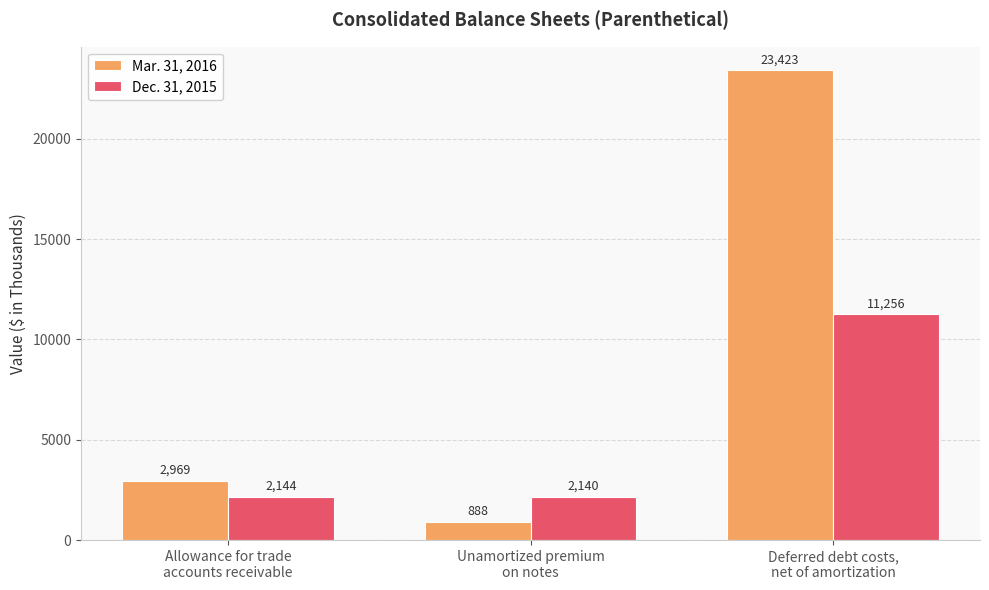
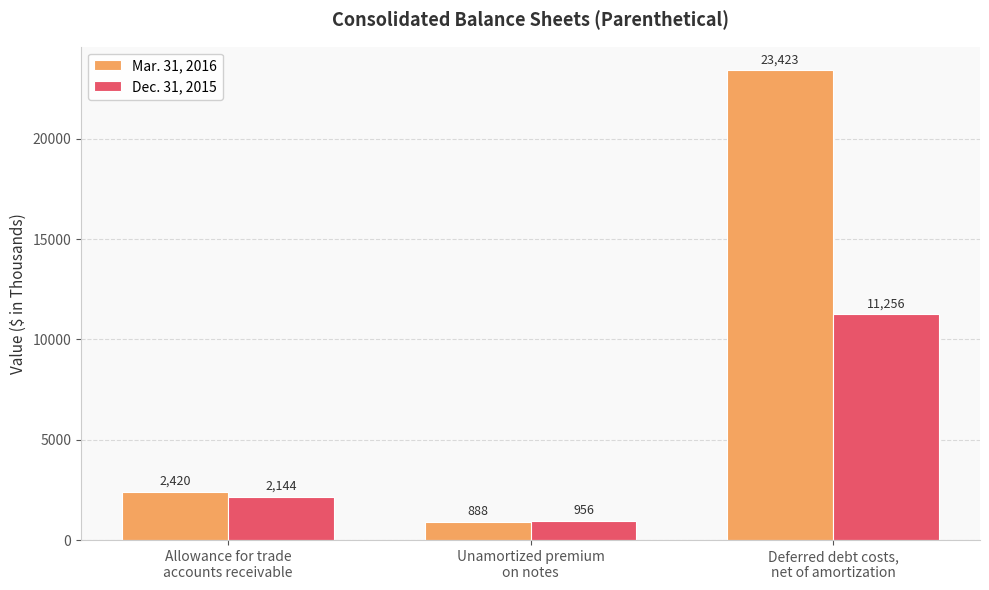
Mar. 31, 2016, Allowance for trade accounts receivable: 2,969 -> 2,420
Dec. 31, 2015, Unamortized premium on notes: 2,140 -> 956
